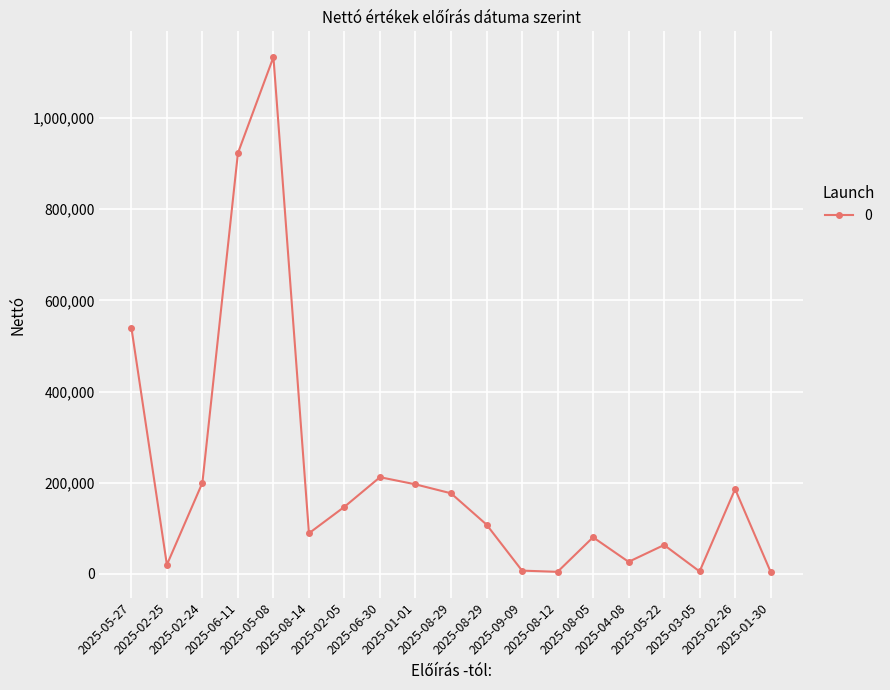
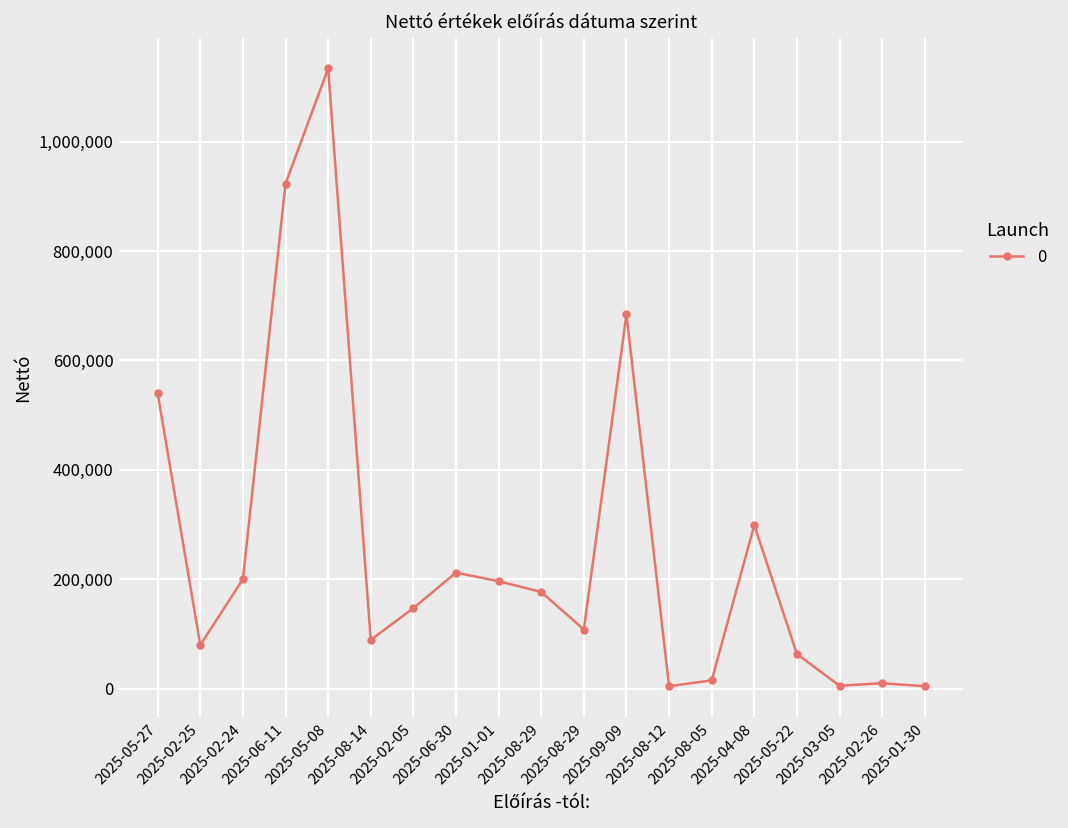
2025-02-25: 20,000 -> 80,000
2025-09-09: 10,000 -> 680,000
2025-08-05: 80,000 -> 20,000
2025-04-08: 30,000 -> 300,000
2025-02-26: 190,000 -> 10,000
